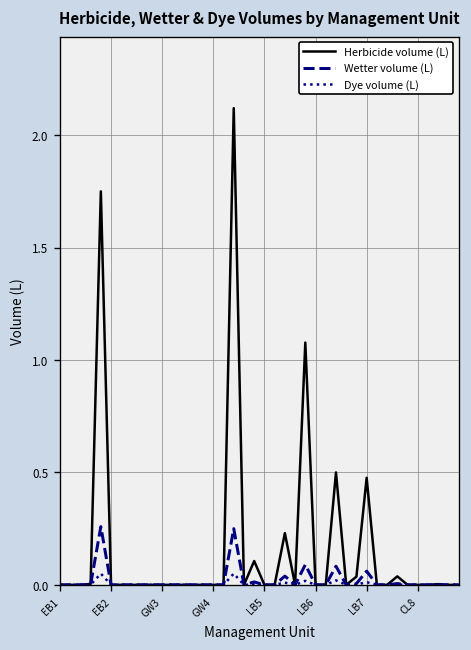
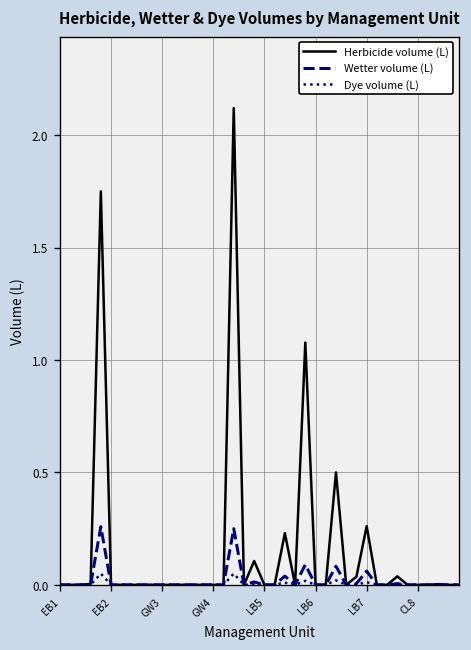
Herbicide volume (L), LB7: 0.48 -> 0.26
